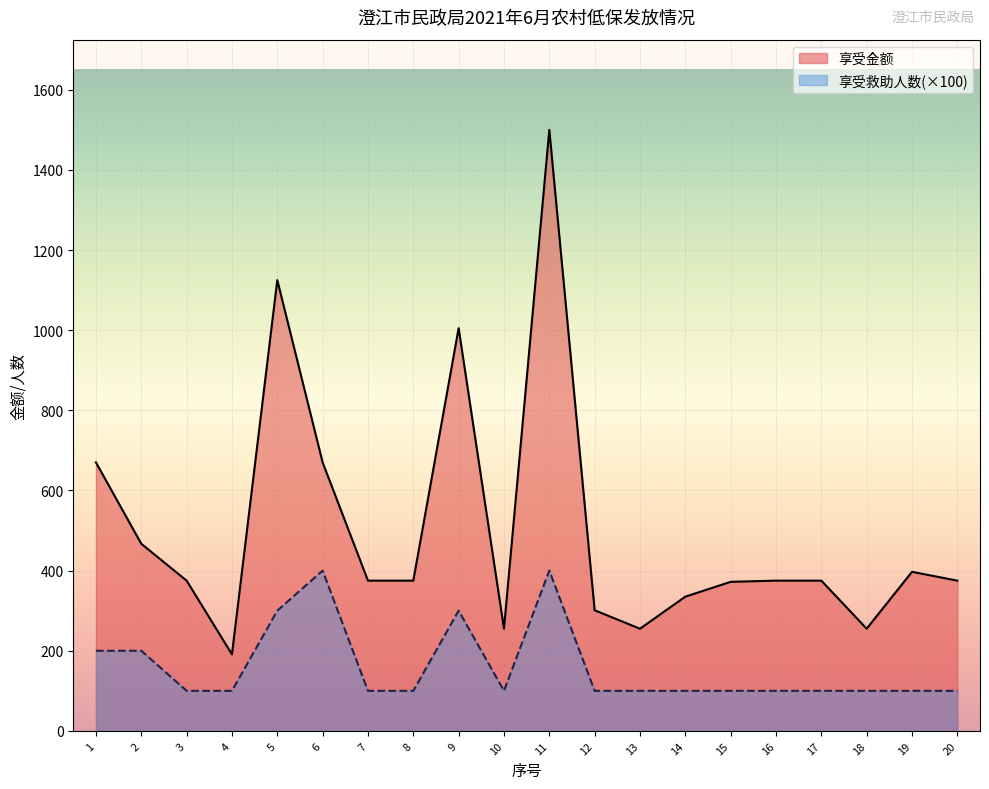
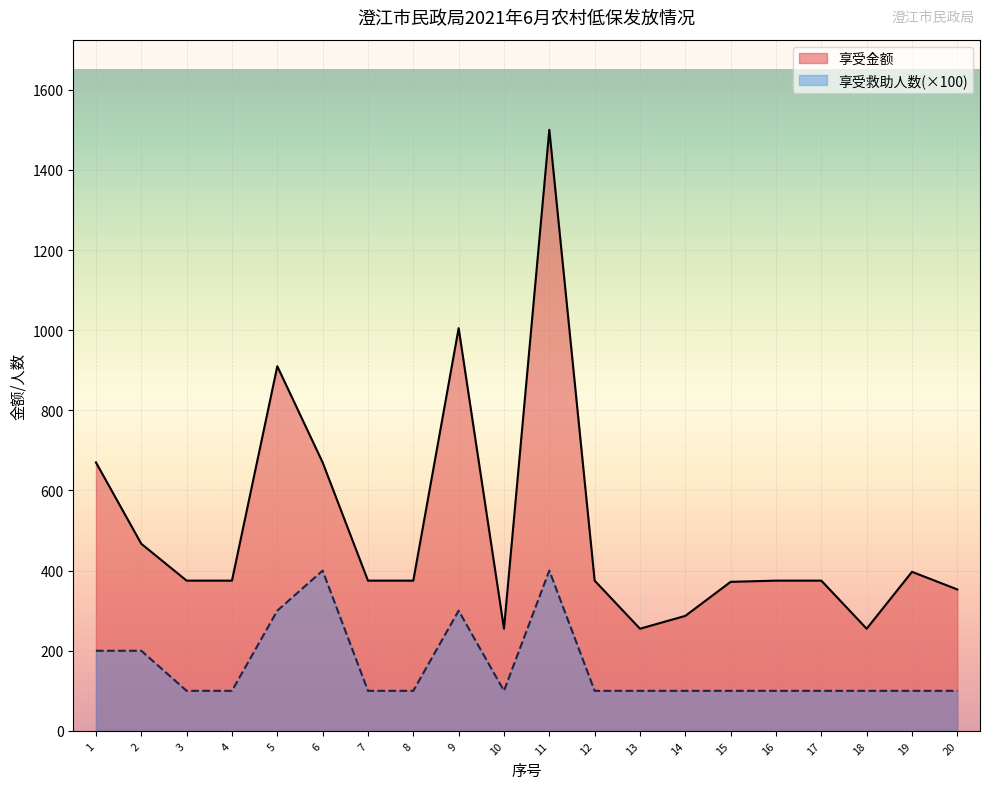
享受金额, 4: 190 -> 380
享受金额, 5: 1130 -> 910
享受金额, 12: 300 -> 380
享受金额, 14: 340 -> 290
享受金额, 20: 380 -> 350
